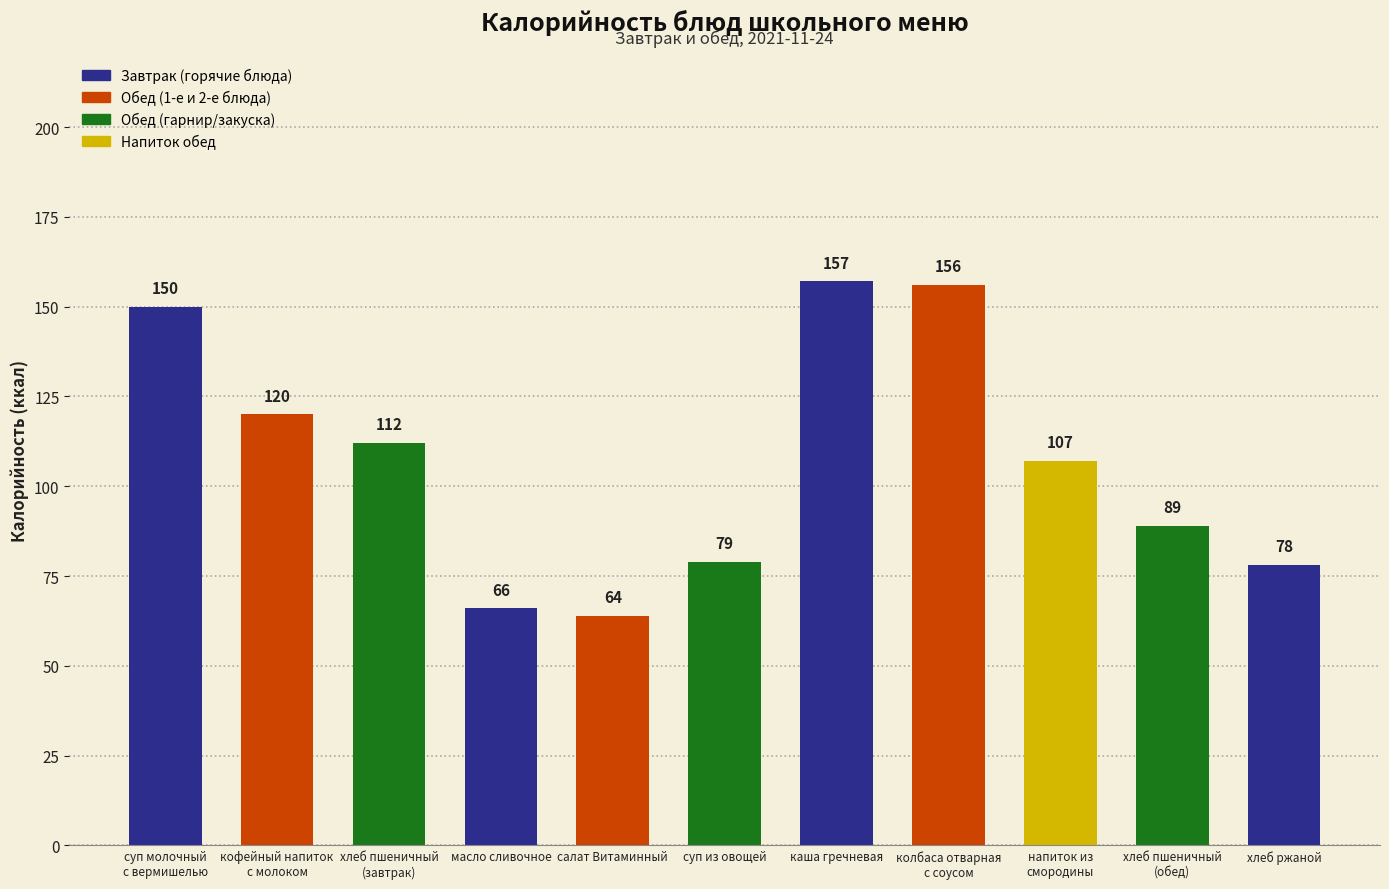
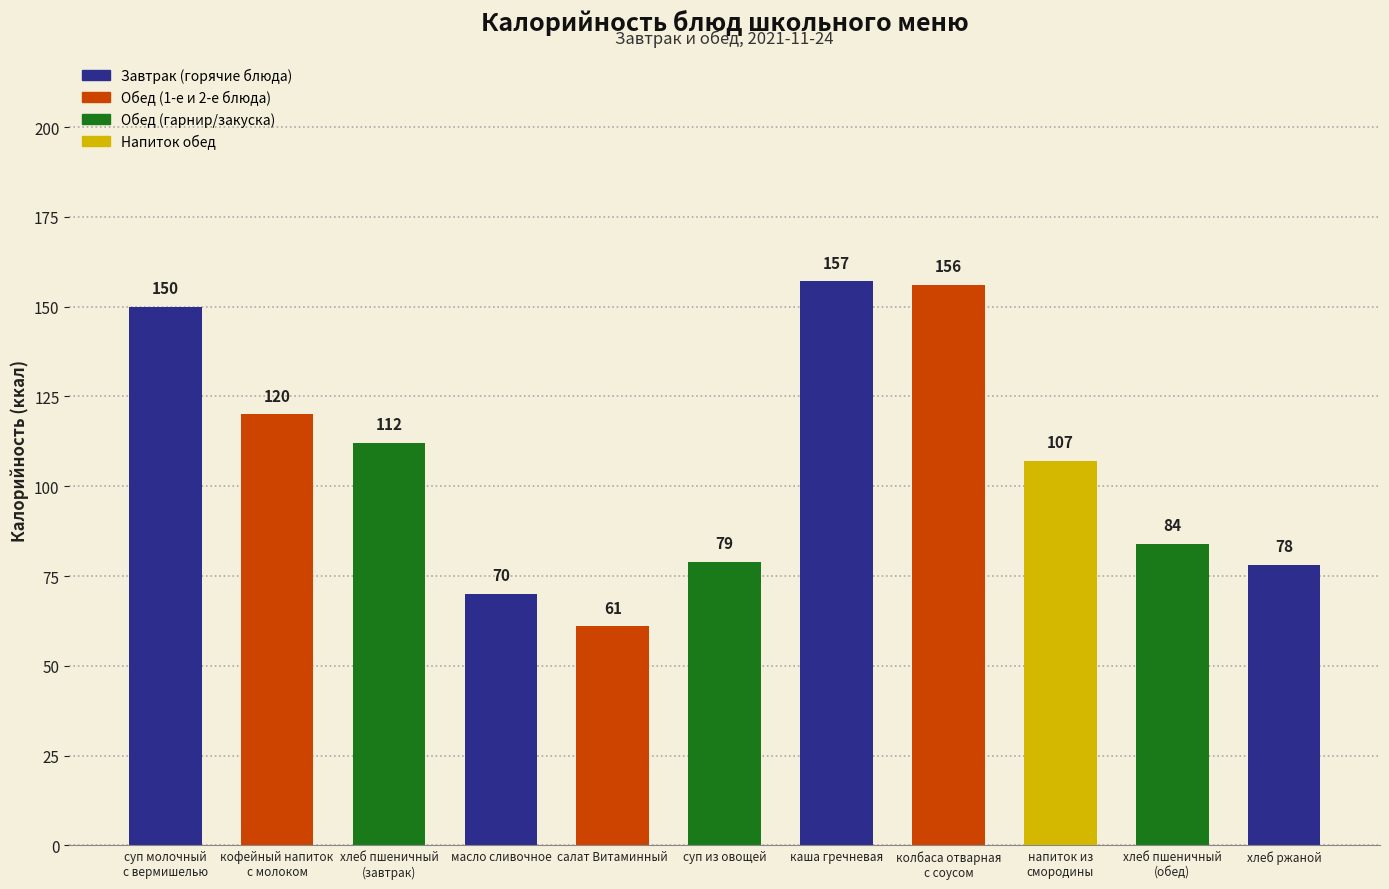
масло сливочное: 66 -> 70
салат Витаминный: 64 -> 61
хлеб пшеничный (обед): 89 -> 84
